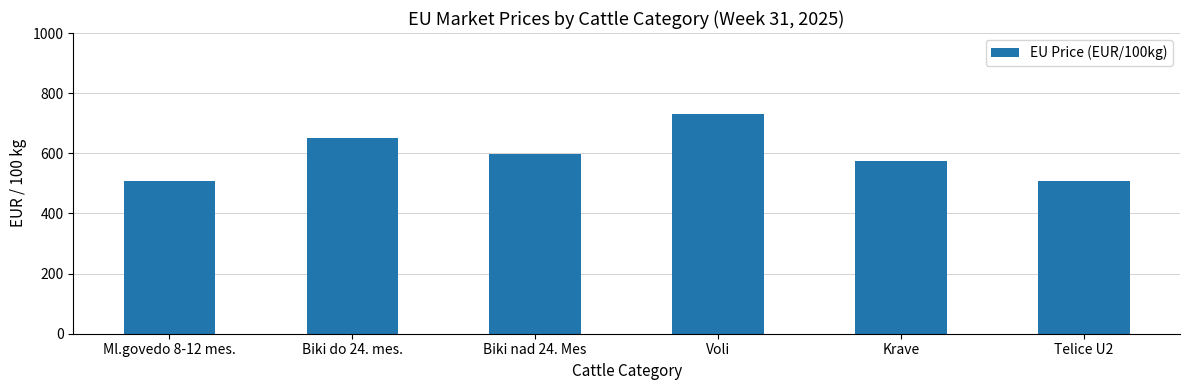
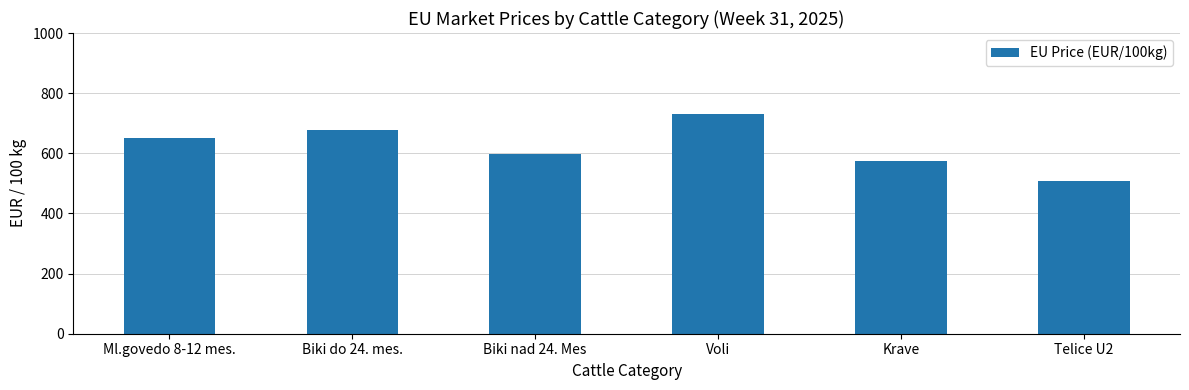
Ml.govedo 8-12 mes.: 510 -> 650
Biki do 24. mes.: 650 -> 680
